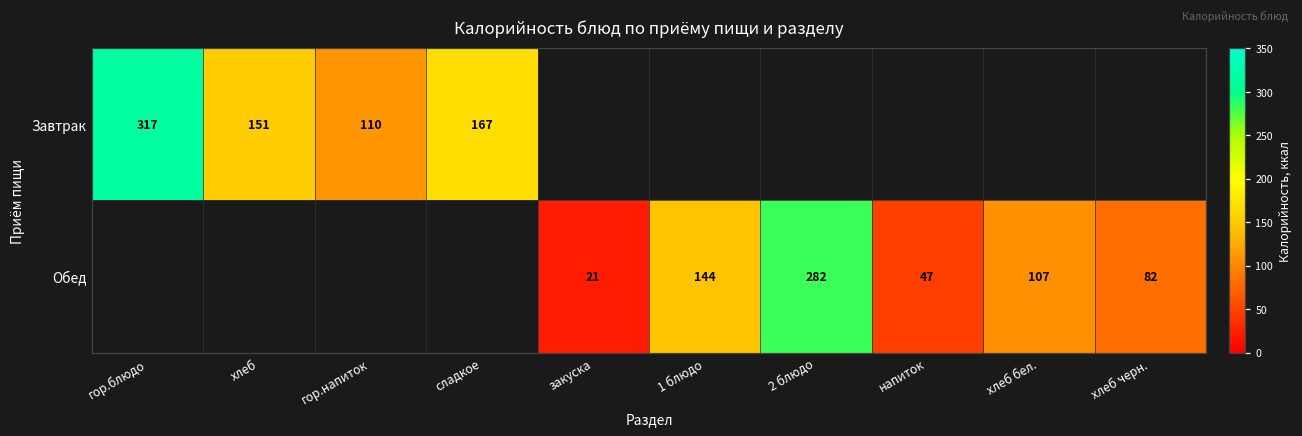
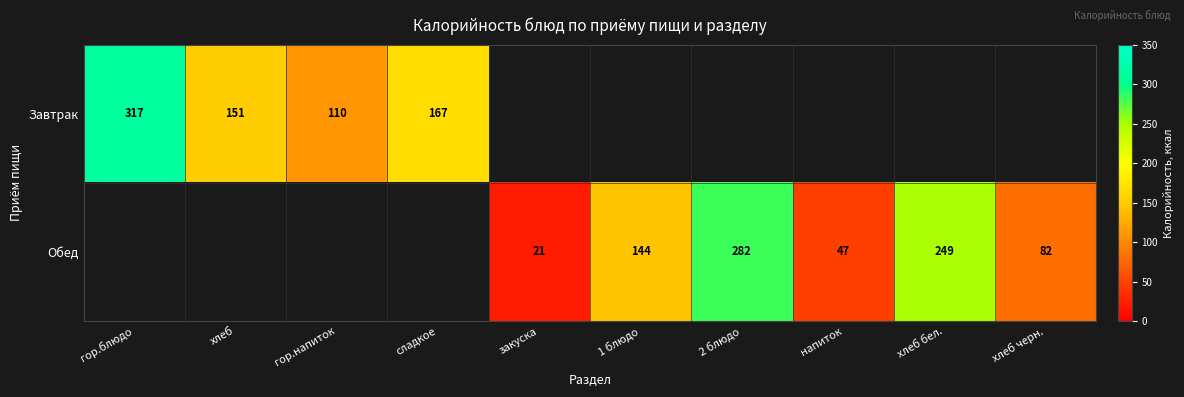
Обед, хлеб бел.: 107 -> 249
